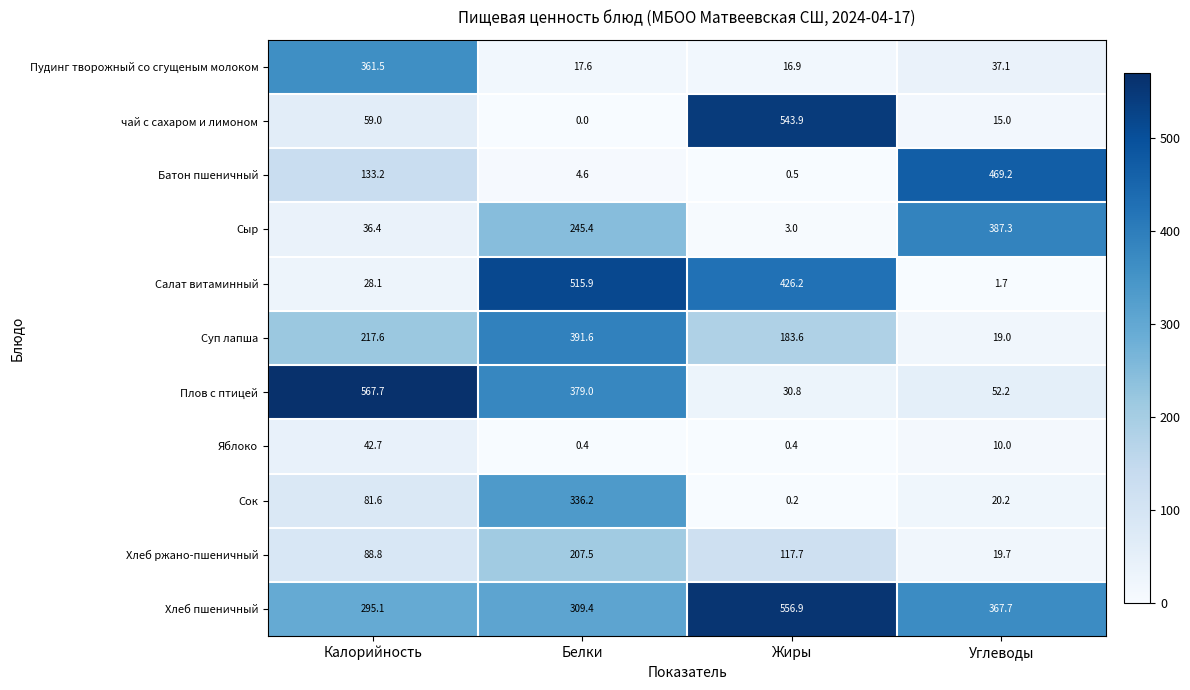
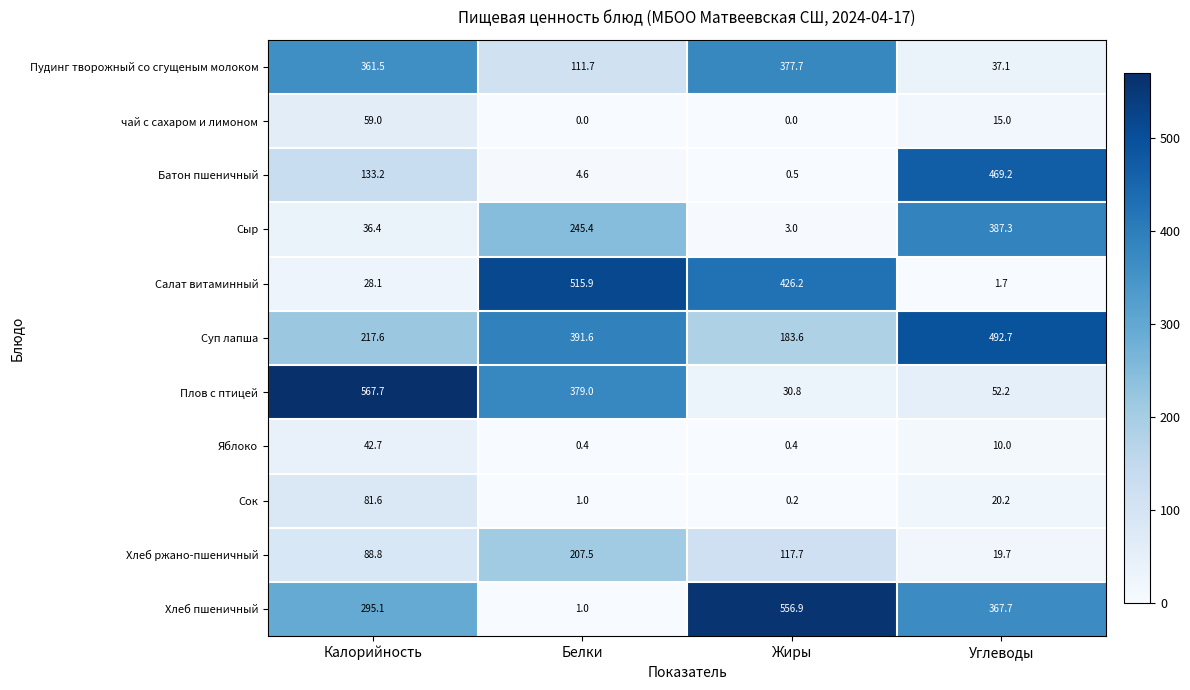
Пудинг творожный со сгущеным молоком, Белки: 17.6 -> 111.7
Пудинг творожный со сгущеным молоком, Жиры: 16.9 -> 377.7
чай с сахаром и лимоном, Жиры: 543.9 -> 0.0
Суп лапша, Углеводы: 19.0 -> 492.7
Сок, Белки: 336.2 -> 1.0
Хлеб пшеничный, Белки: 309.4 -> 1.0
